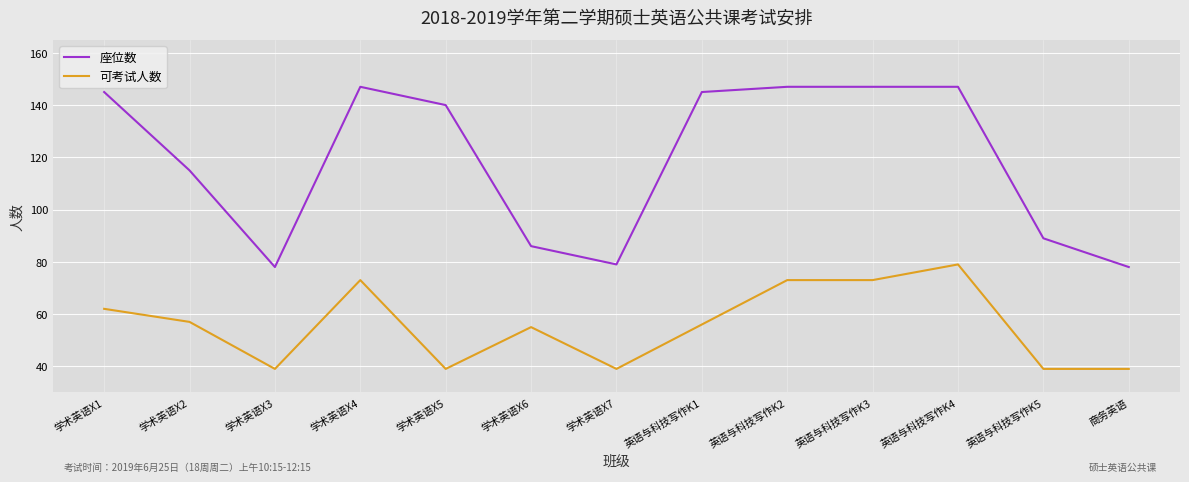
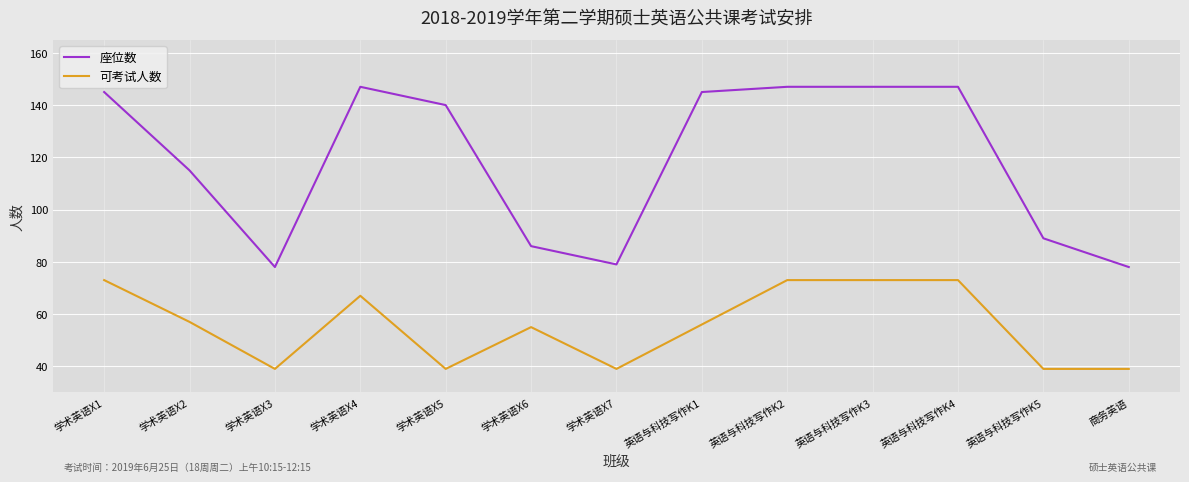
可考试人数, 学术英语X1: 62 -> 73
可考试人数, 学术英语X4: 73 -> 67
可考试人数, 英语与科技写作K4: 79 -> 73
